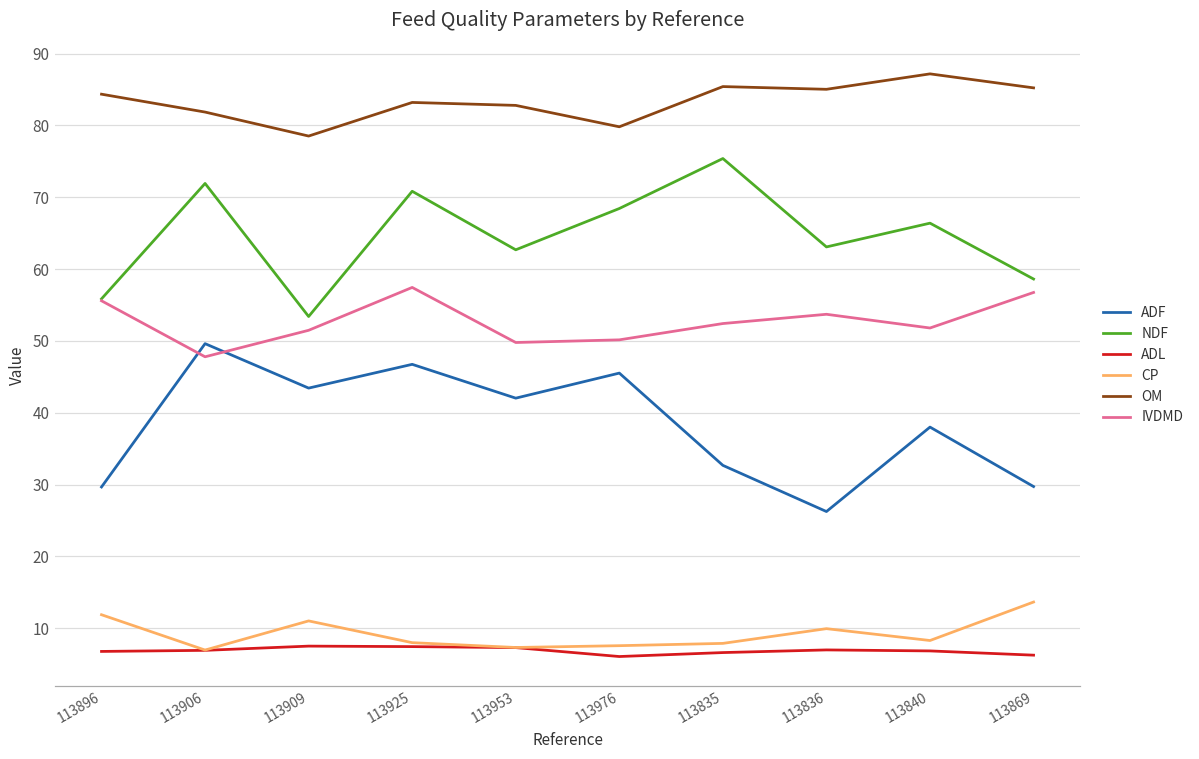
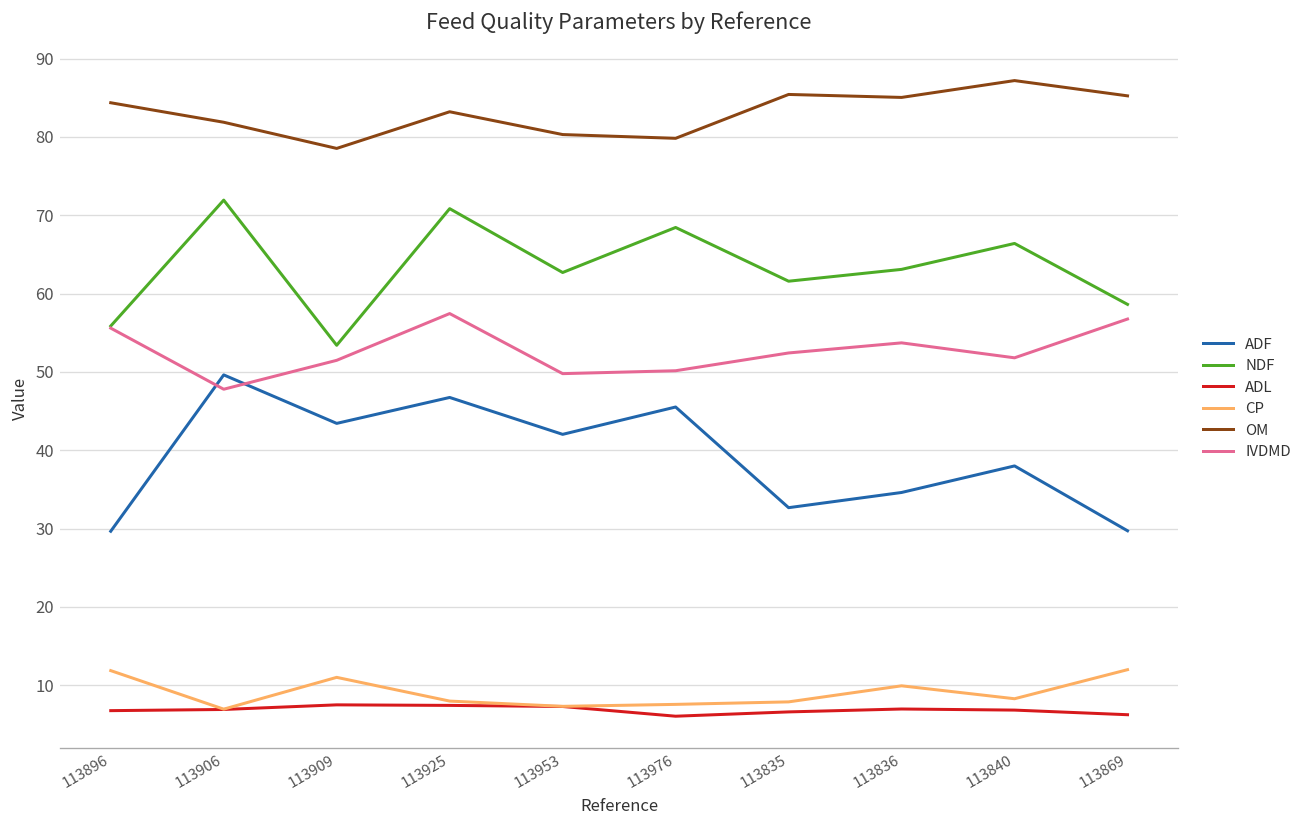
OM, 113953: 83 -> 80
NDF, 113835: 75 -> 62
ADF, 113836: 26 -> 35
CP, 113869: 14 -> 12
